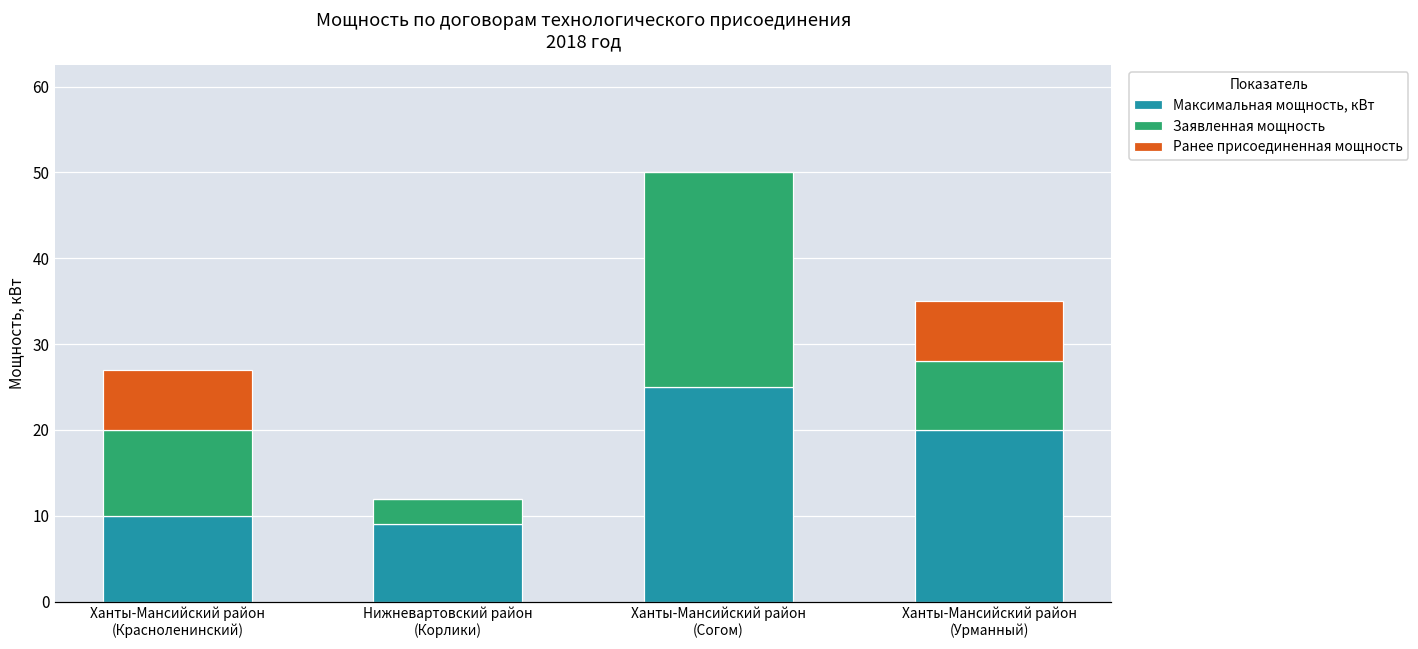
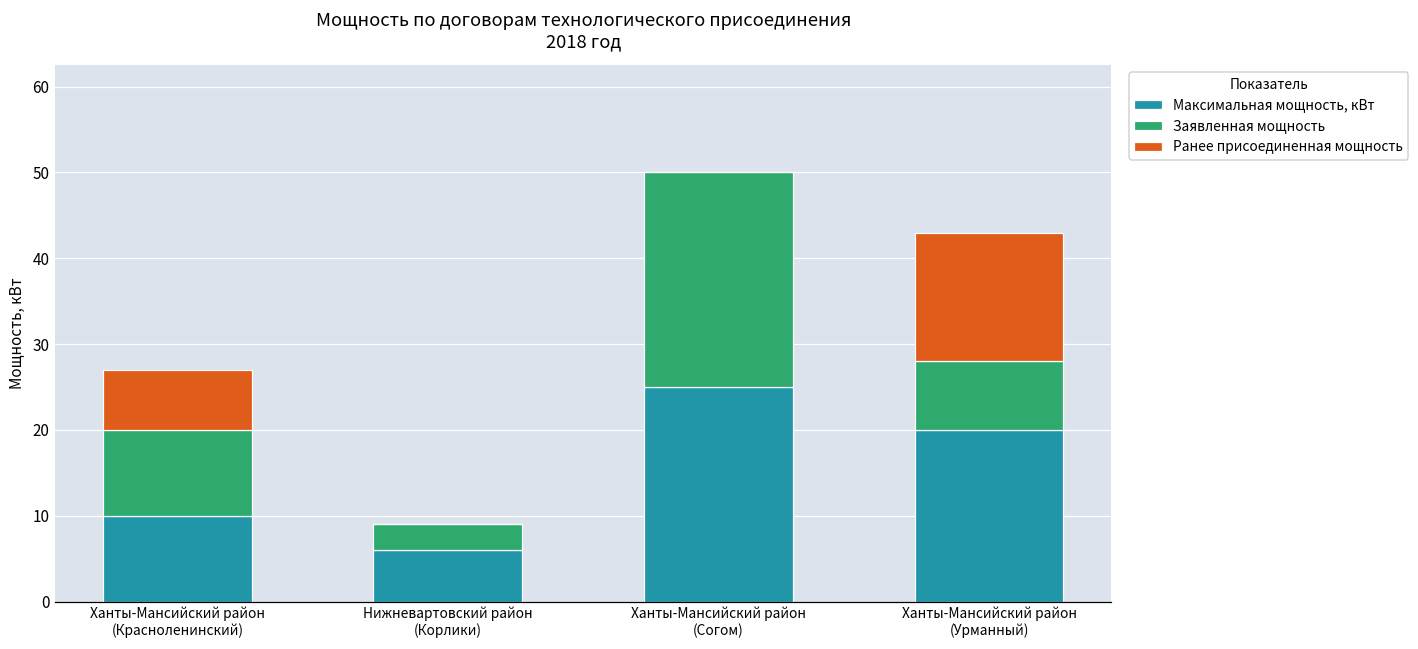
Максимальная мощность, кВт, Нижневартовский район (Корлики): 9 -> 6
Ранее присоединенная мощность, Ханты-Мансийский район (Урманный): 7 -> 15
